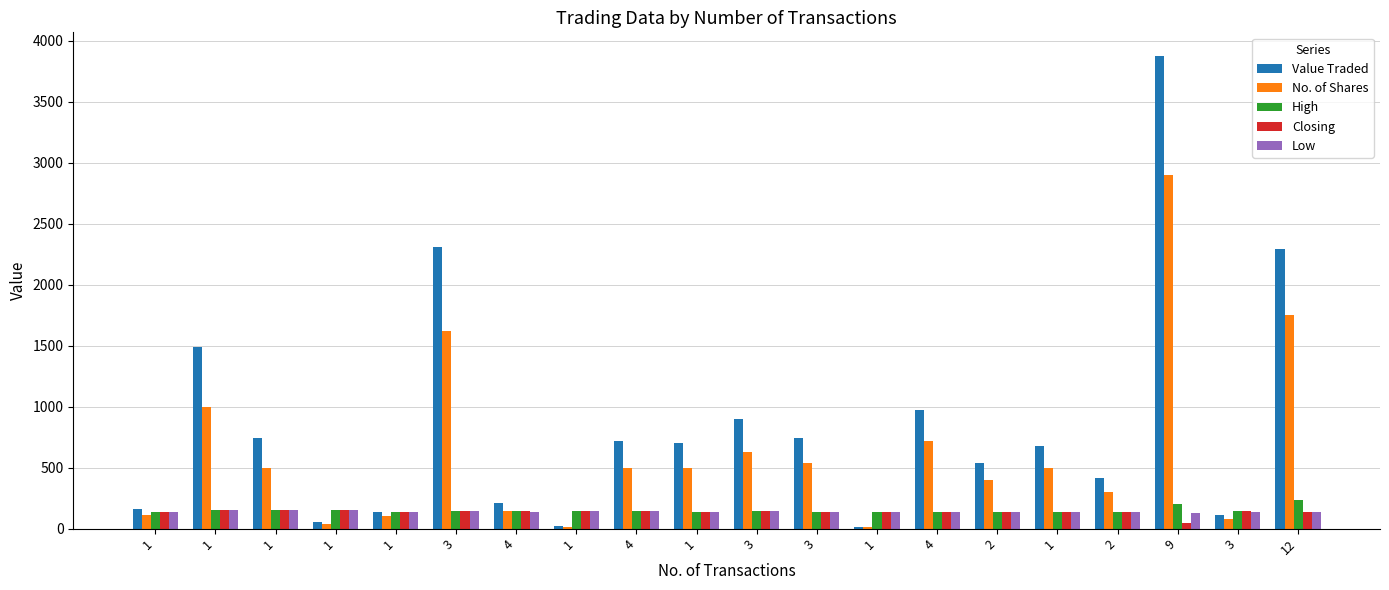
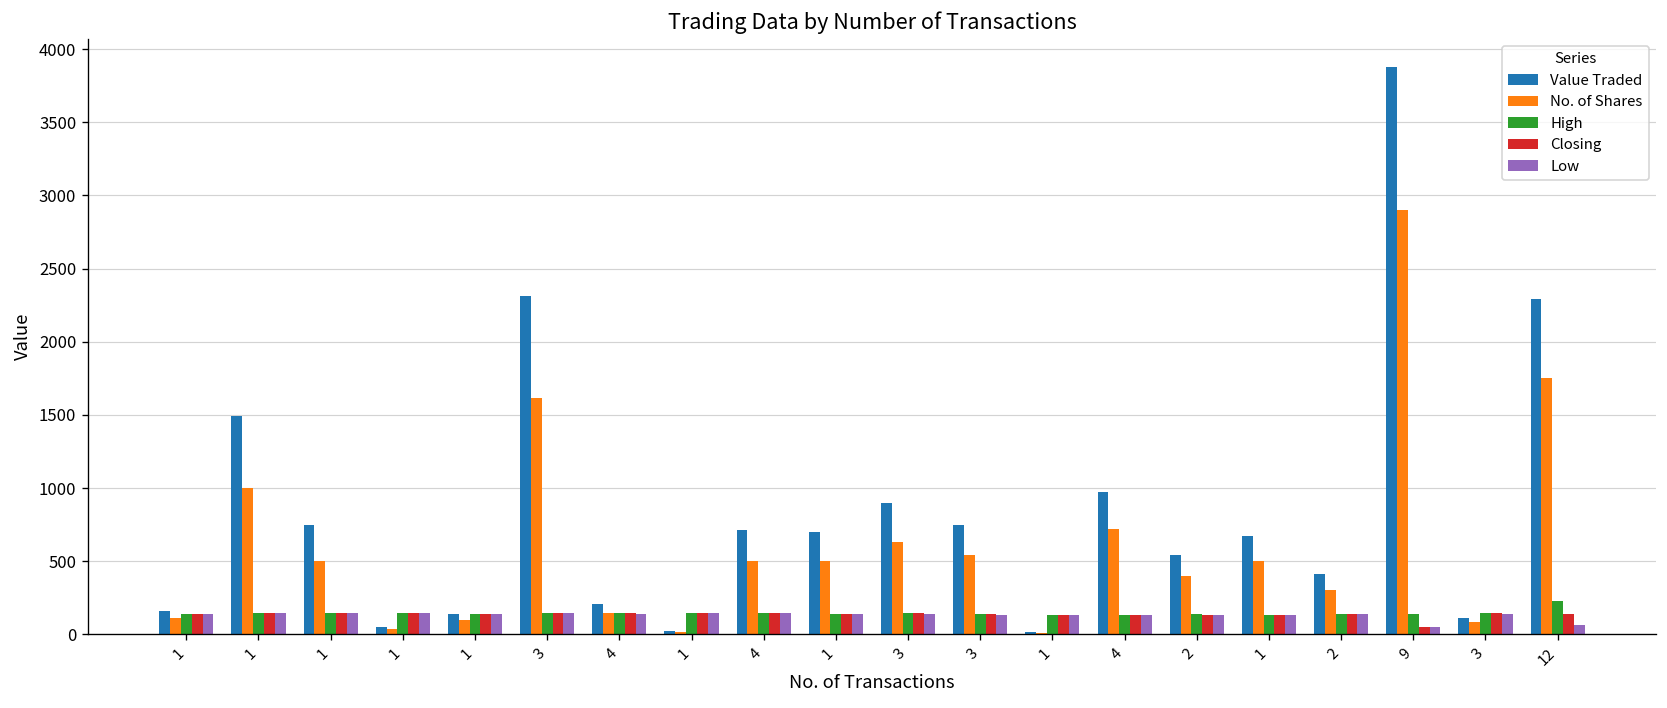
High, 9: 210 -> 140
Low, 9: 130 -> 50
Low, 12: 140 -> 70
